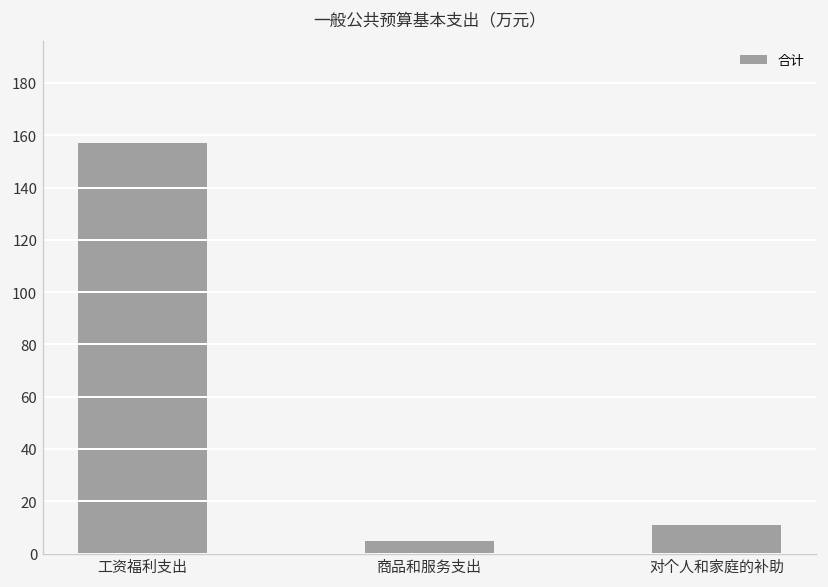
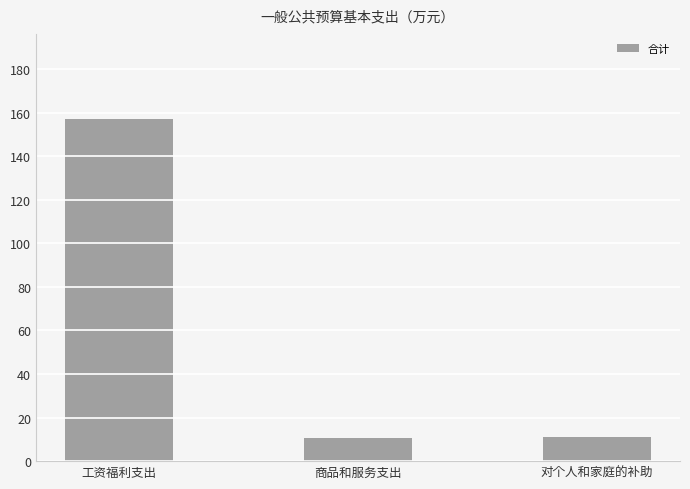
商品和服务支出: 5 -> 11
